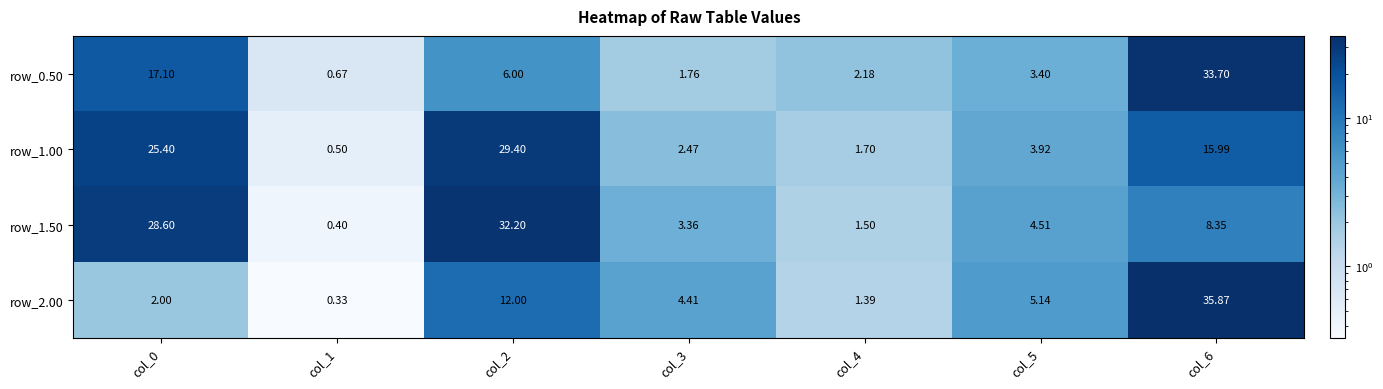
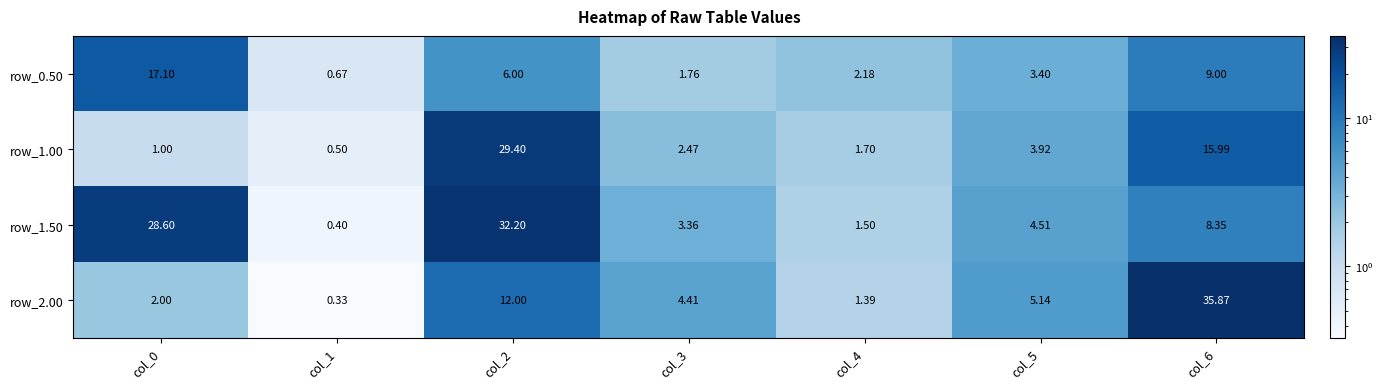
row_0.50, col_6: 33.70 -> 9.00
row_1.00, col_0: 25.40 -> 1.00
